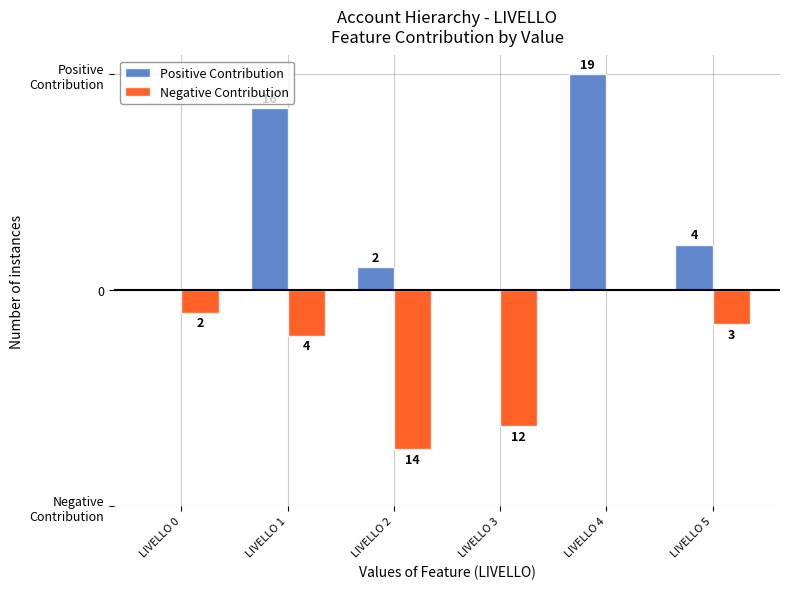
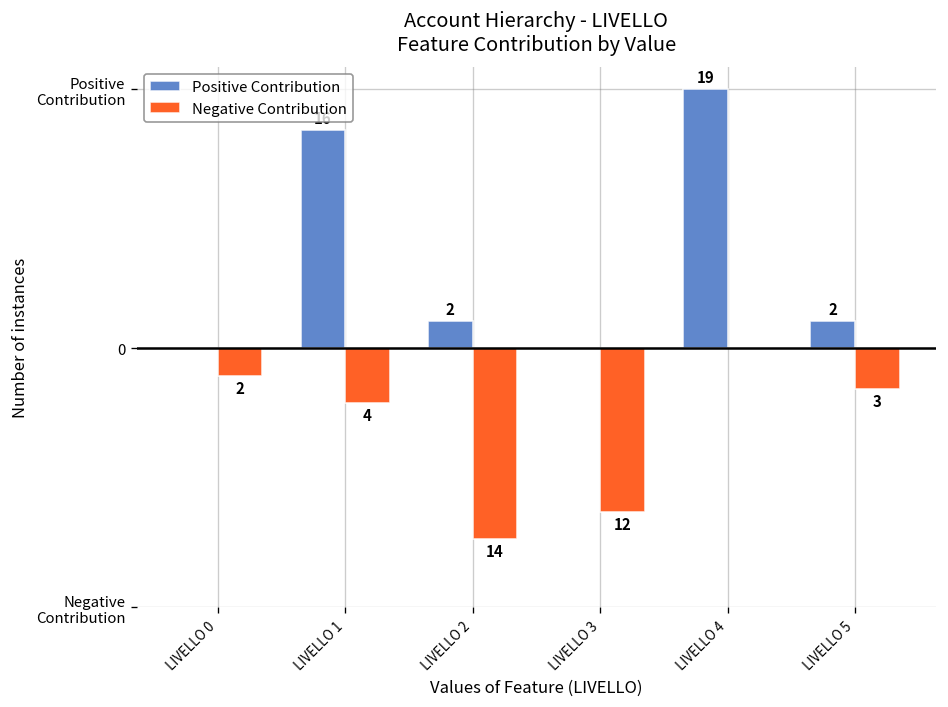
Positive Contribution, LIVELLO 5: 4 -> 2
